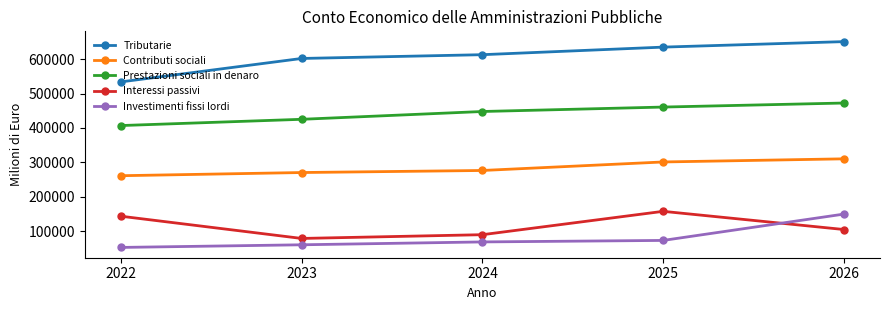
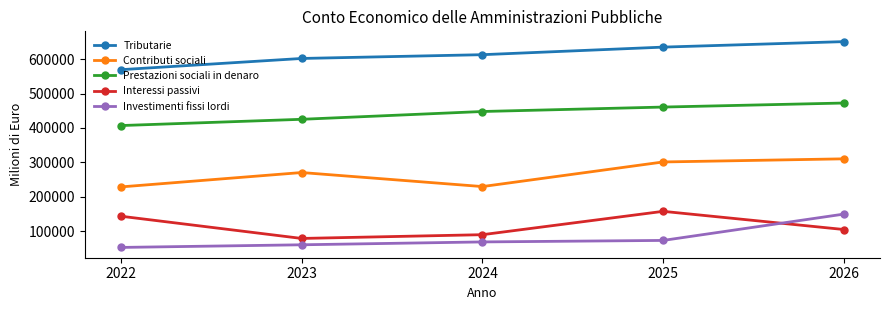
Tributarie, 2022: 530000 -> 570000
Contributi sociali, 2022: 260000 -> 230000
Contributi sociali, 2024: 280000 -> 230000
